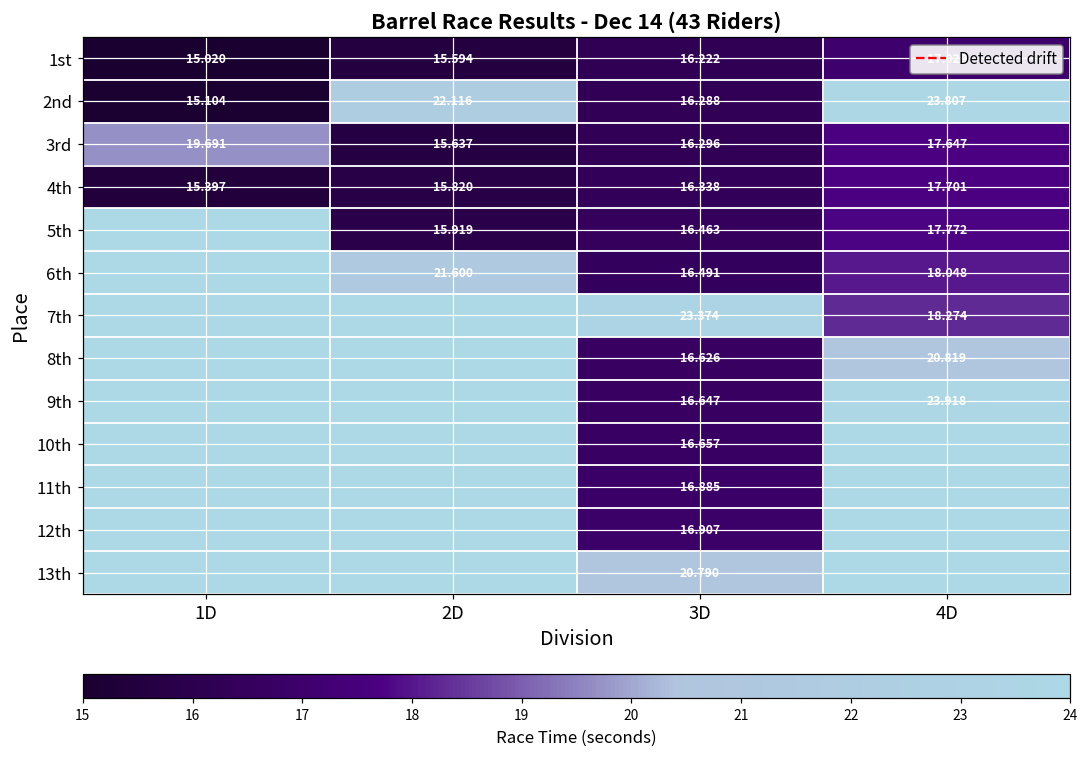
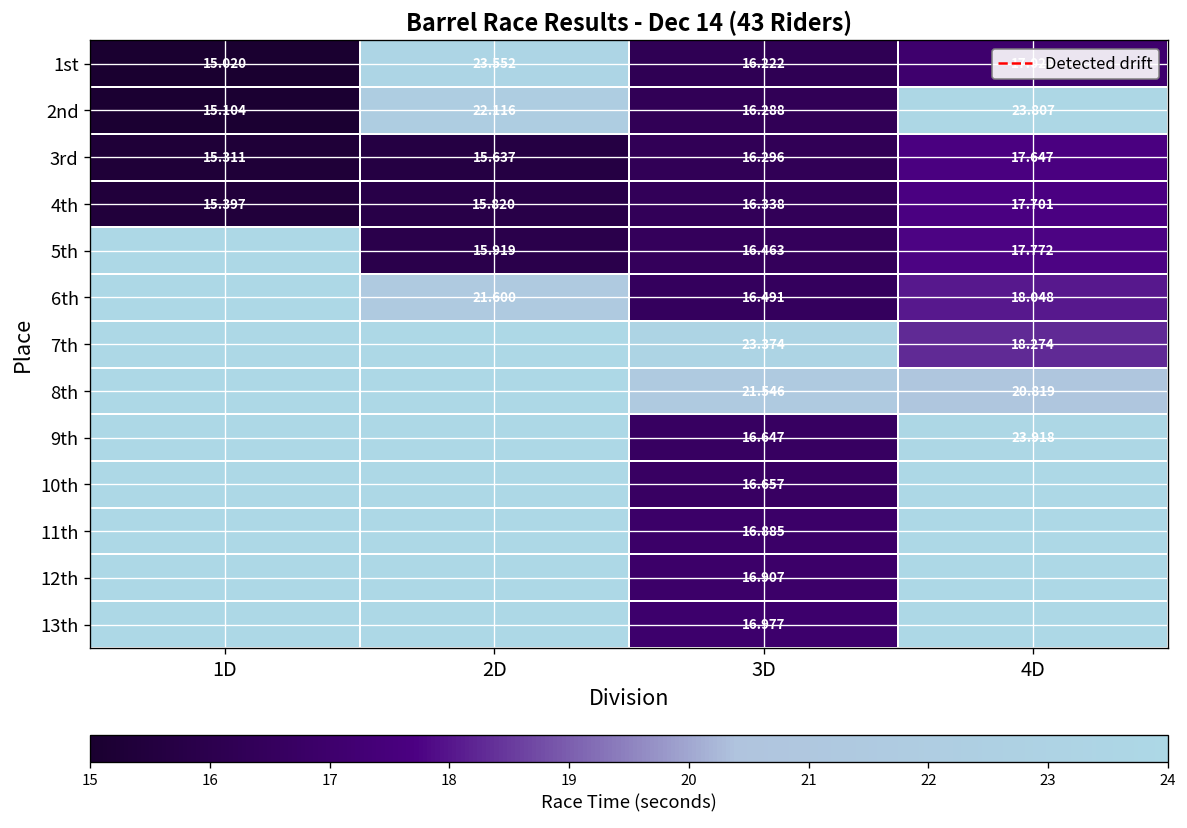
1st, 2D: 15.594 -> 23.552
3rd, 1D: 19.691 -> 15.311
8th, 3D: 16.626 -> 21.546
13th, 3D: 20.790 -> 16.977
